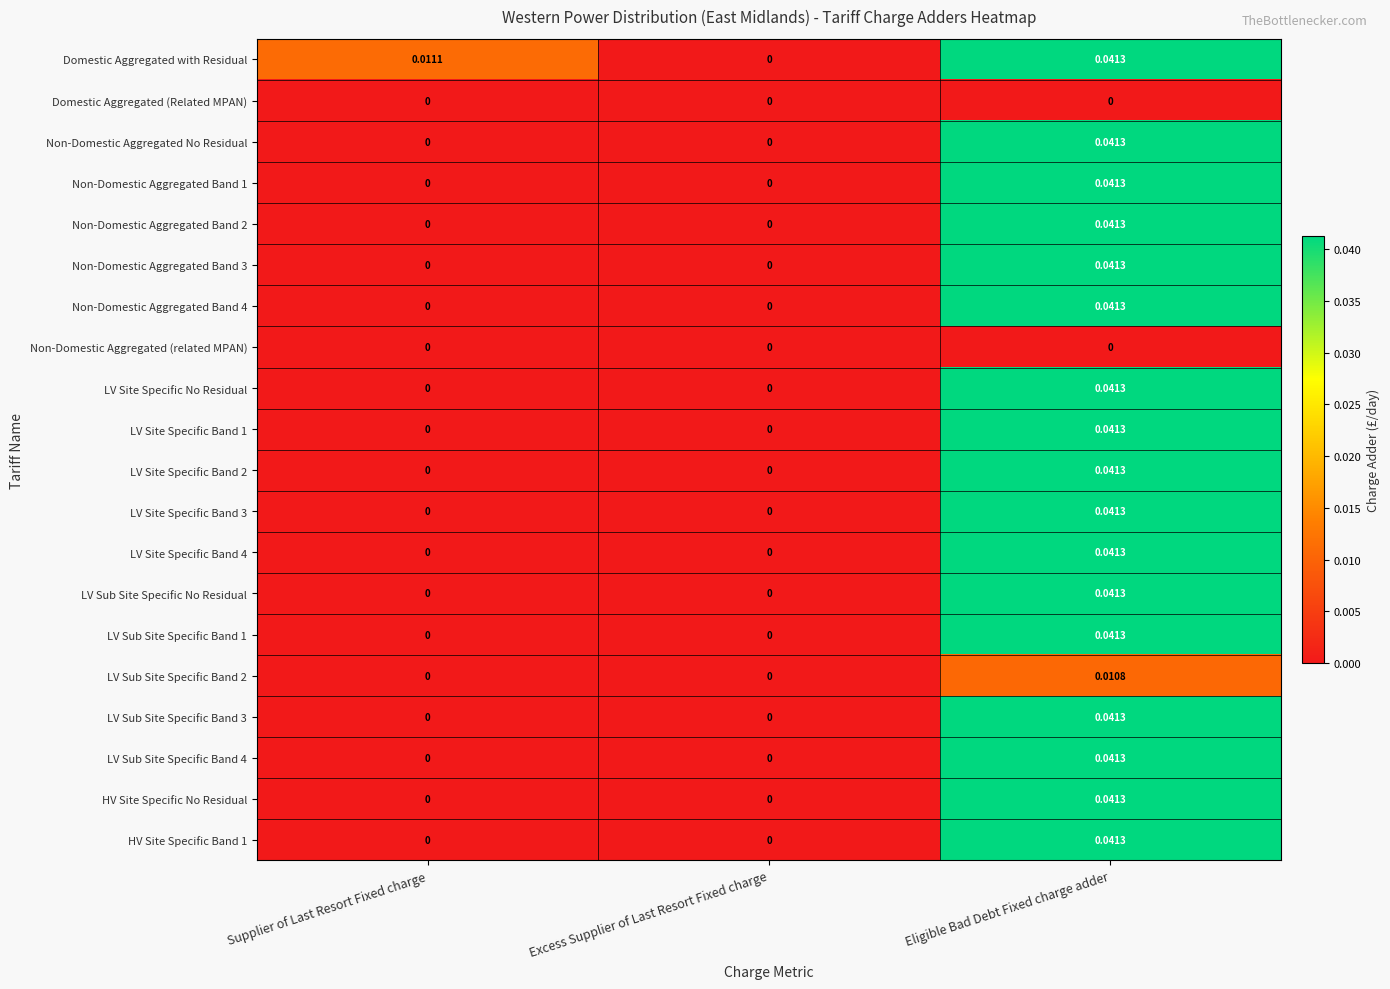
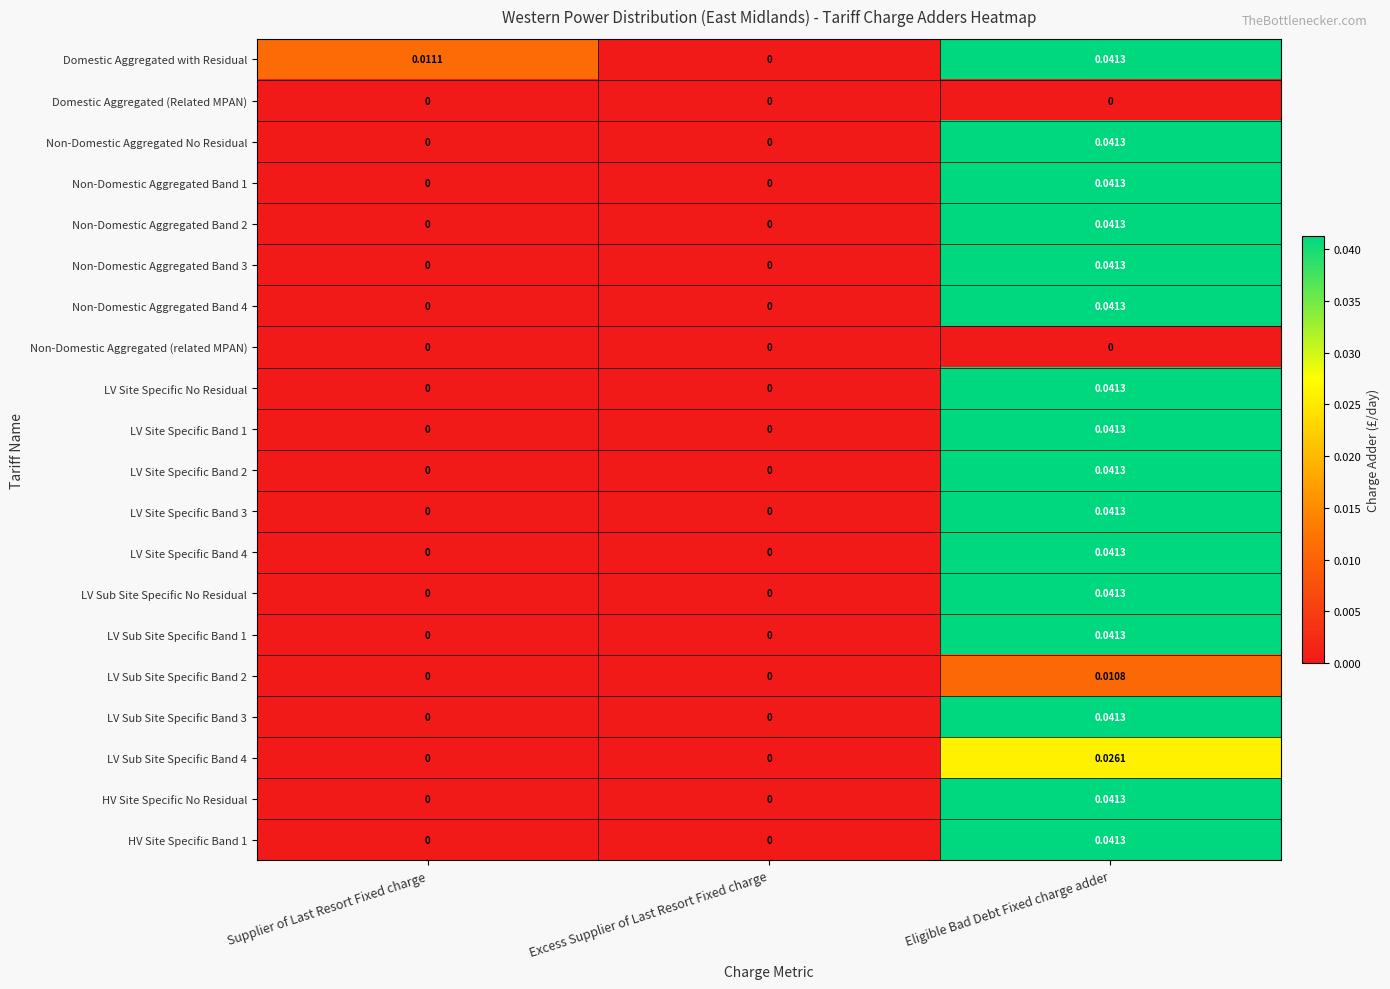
LV Sub Site Specific Band 4, Eligible Bad Debt Fixed charge adder: 0.0413 -> 0.0261
